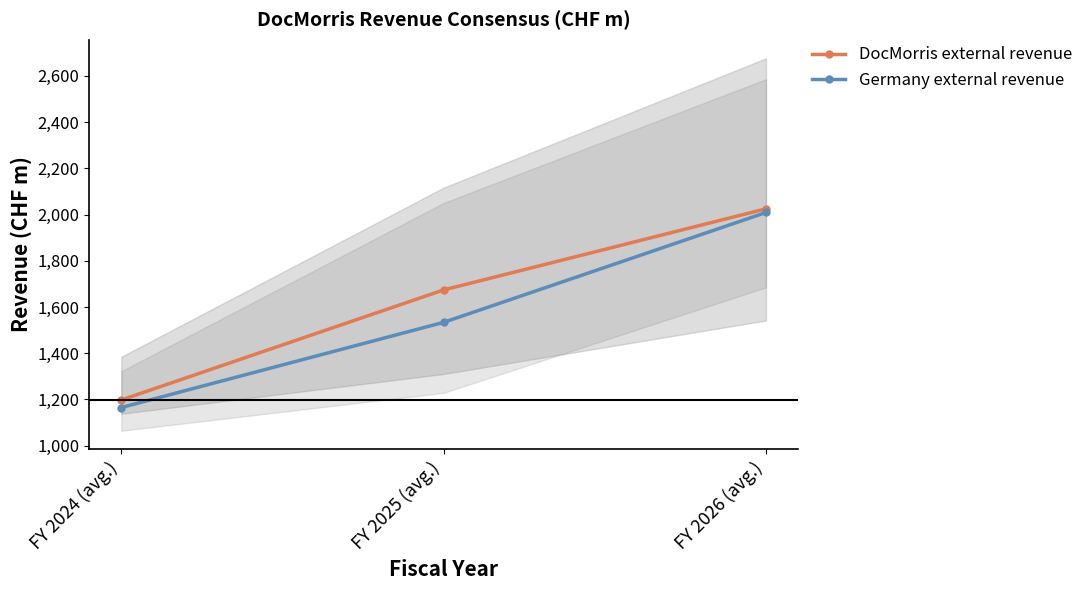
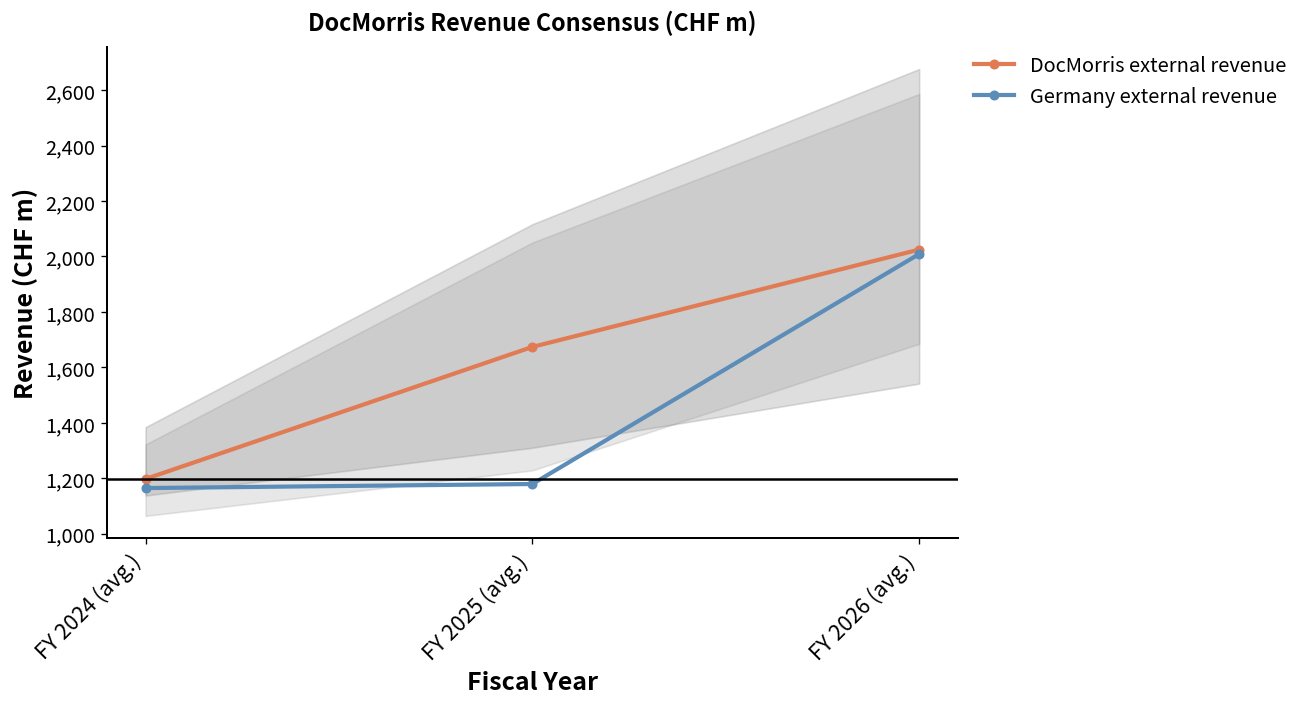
Germany external revenue, FY 2025 (avg.): 1,530 -> 1,180
